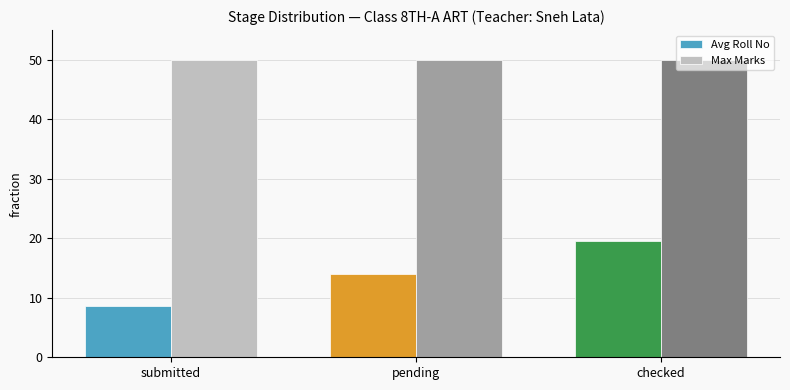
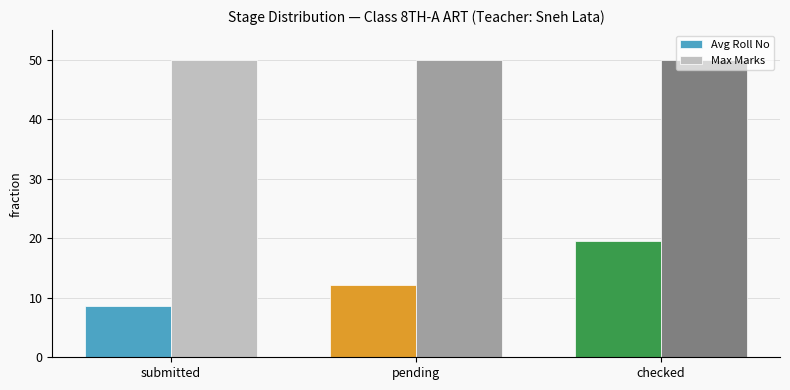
Avg Roll No, pending: 14 -> 12
